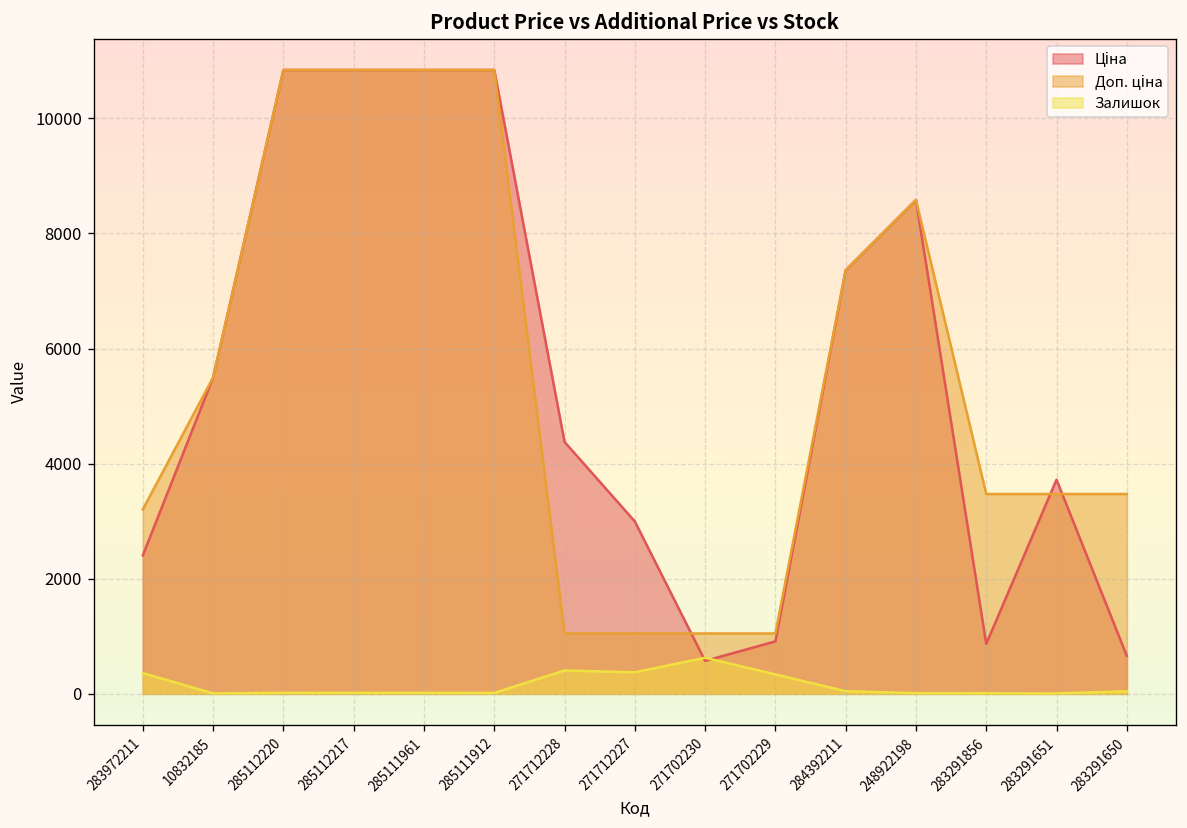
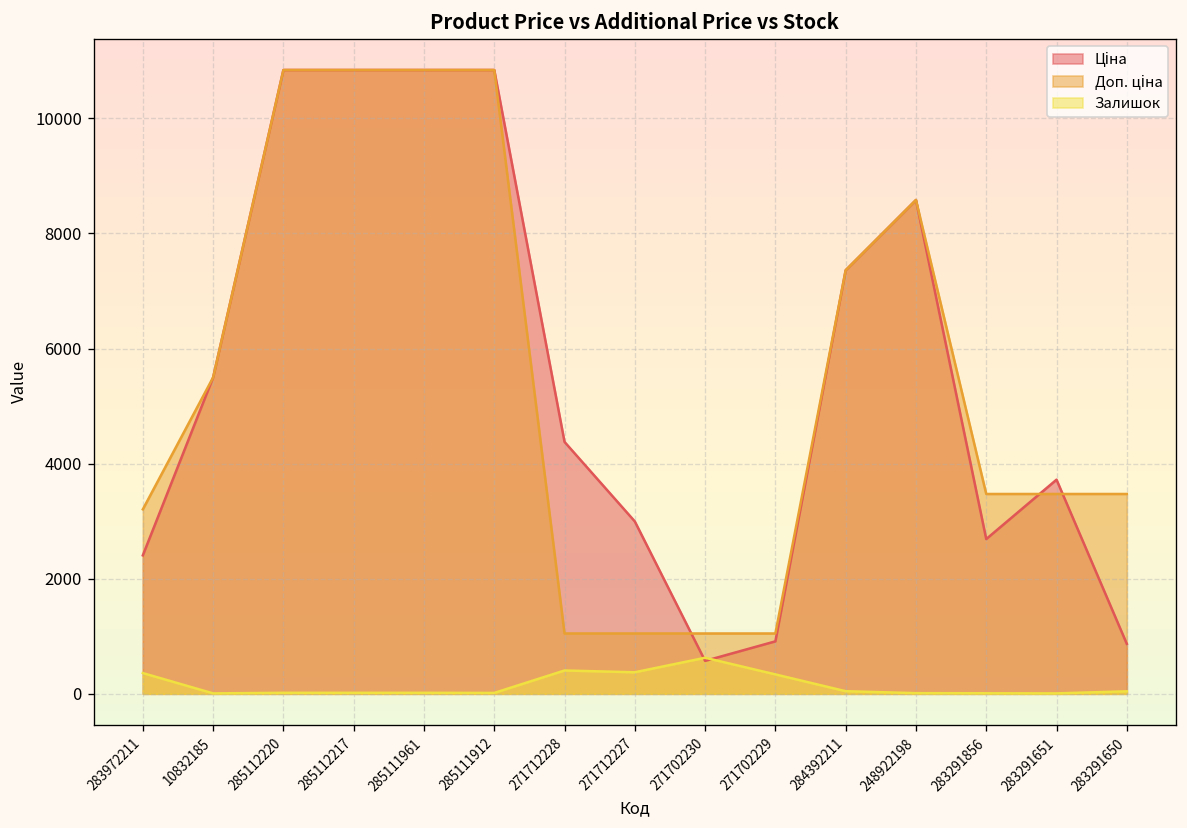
Ціна, 283291856: 900 -> 2700
Ціна, 283291650: 700 -> 900
